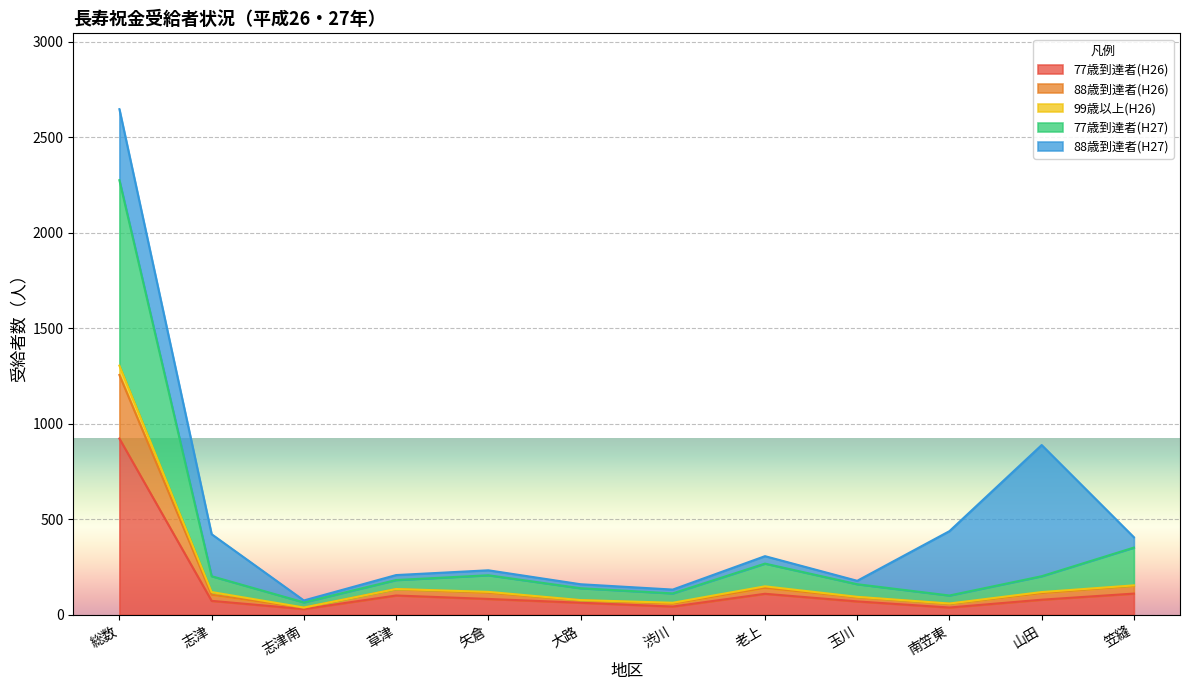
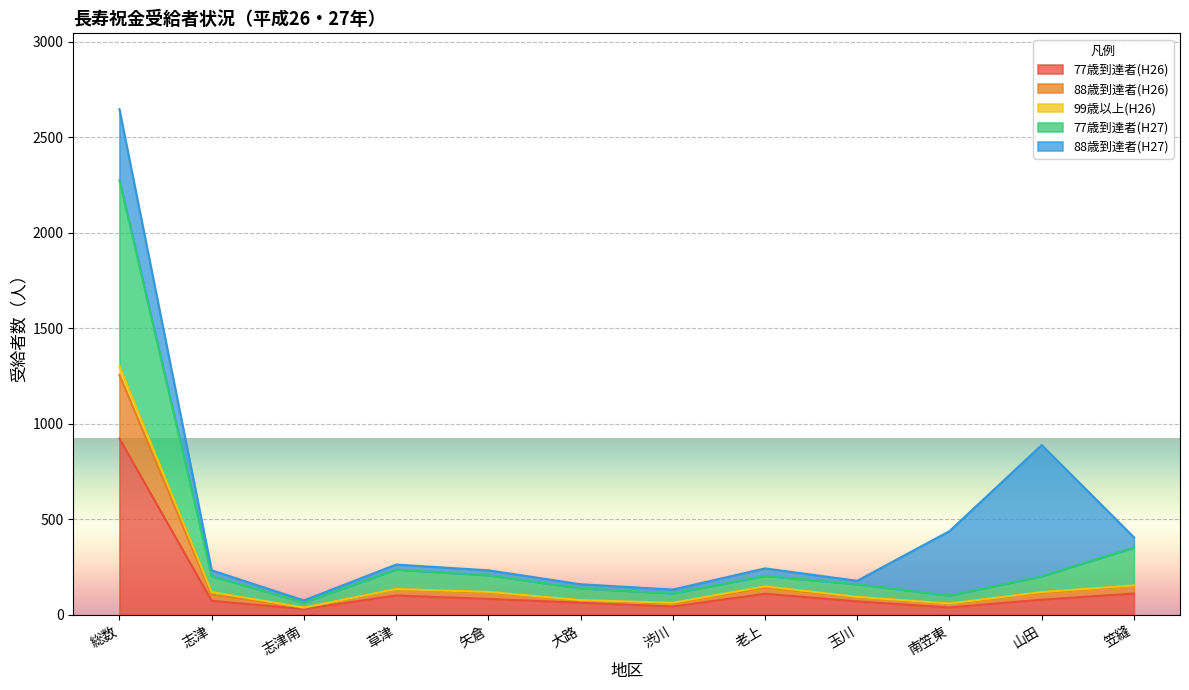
88歳到達者(H27), 志津: 220 -> 30
77歳到達者(H27), 草津: 50 -> 100
77歳到達者(H27), 老上: 120 -> 60
